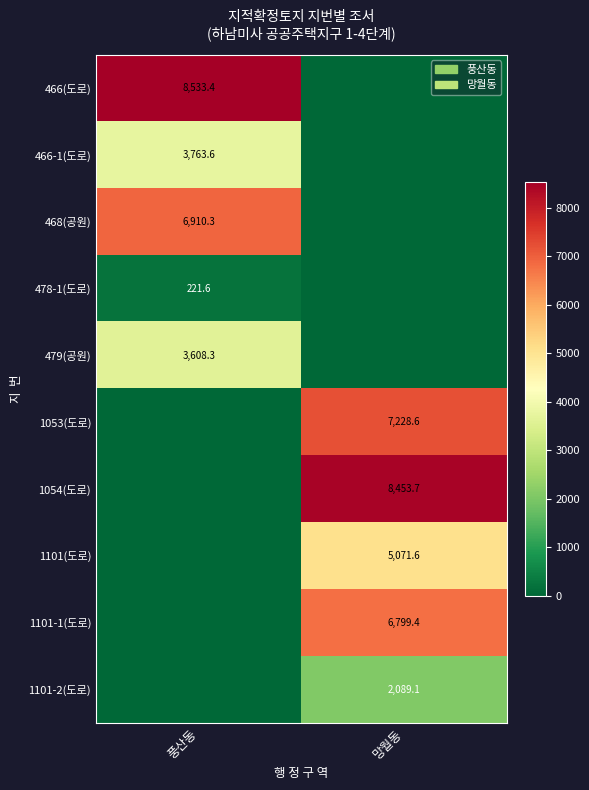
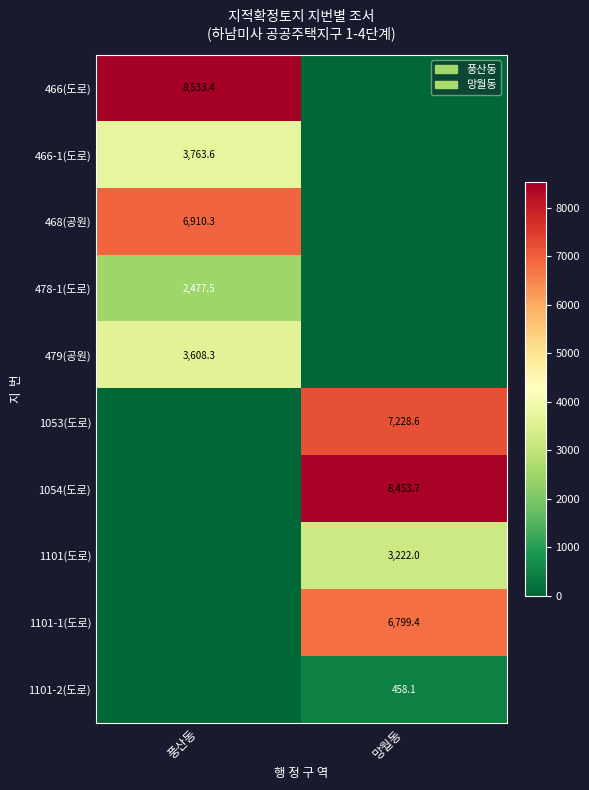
478-1(도로), 풍산동: 221.6 -> 2,477.5
1101(도로), 망월동: 5,071.6 -> 3,222.0
1101-2(도로), 망월동: 2,089.1 -> 458.1
